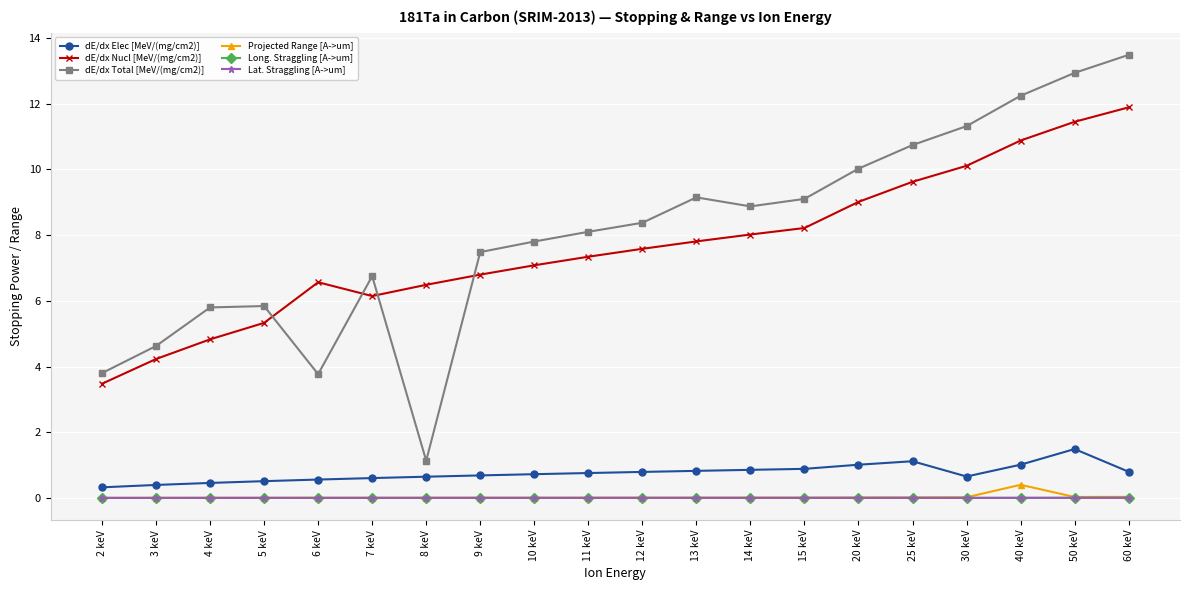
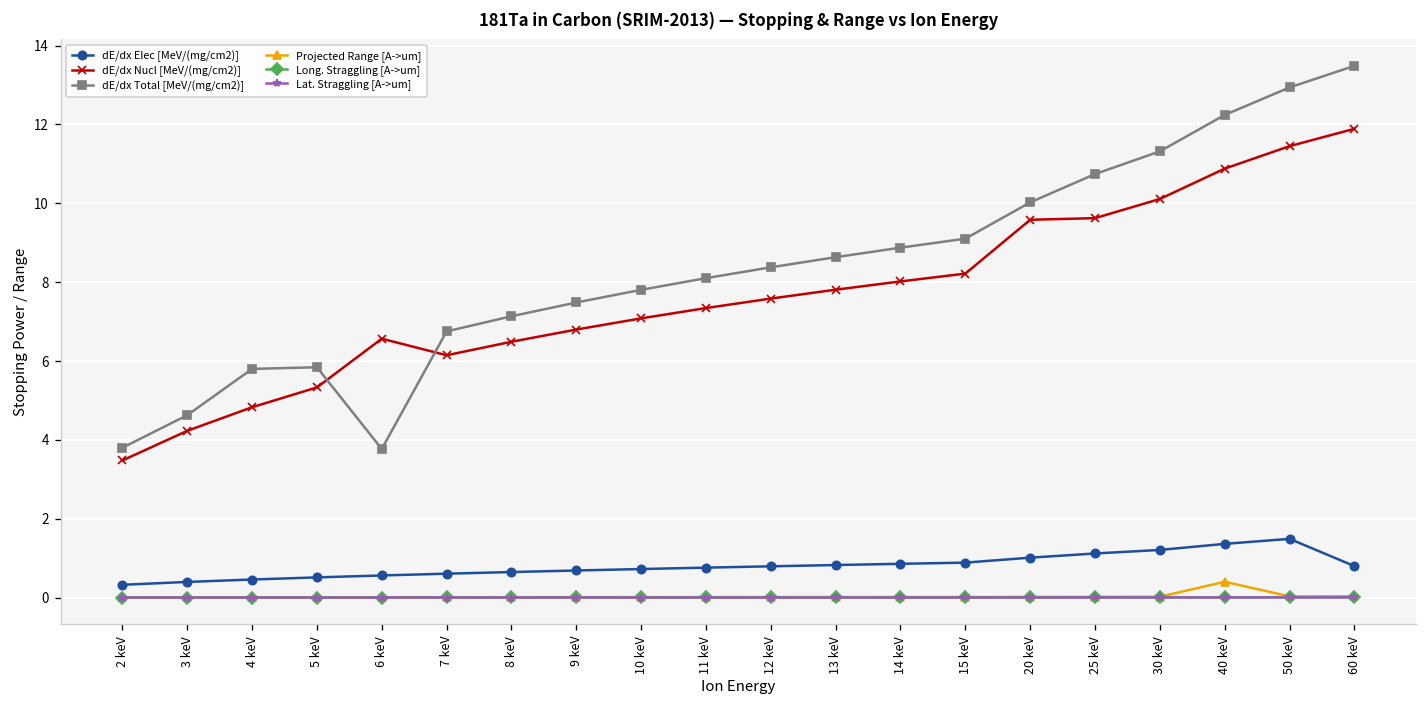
dE/dx Total [MeV/(mg/cm2)], 8 keV: 1.1 -> 7.1
dE/dx Total [MeV/(mg/cm2)], 13 keV: 9.1 -> 8.6
dE/dx Nucl [MeV/(mg/cm2)], 20 keV: 9.0 -> 9.6
dE/dx Elec [MeV/(mg/cm2)], 30 keV: 0.7 -> 1.2
dE/dx Elec [MeV/(mg/cm2)], 40 keV: 1.0 -> 1.4
